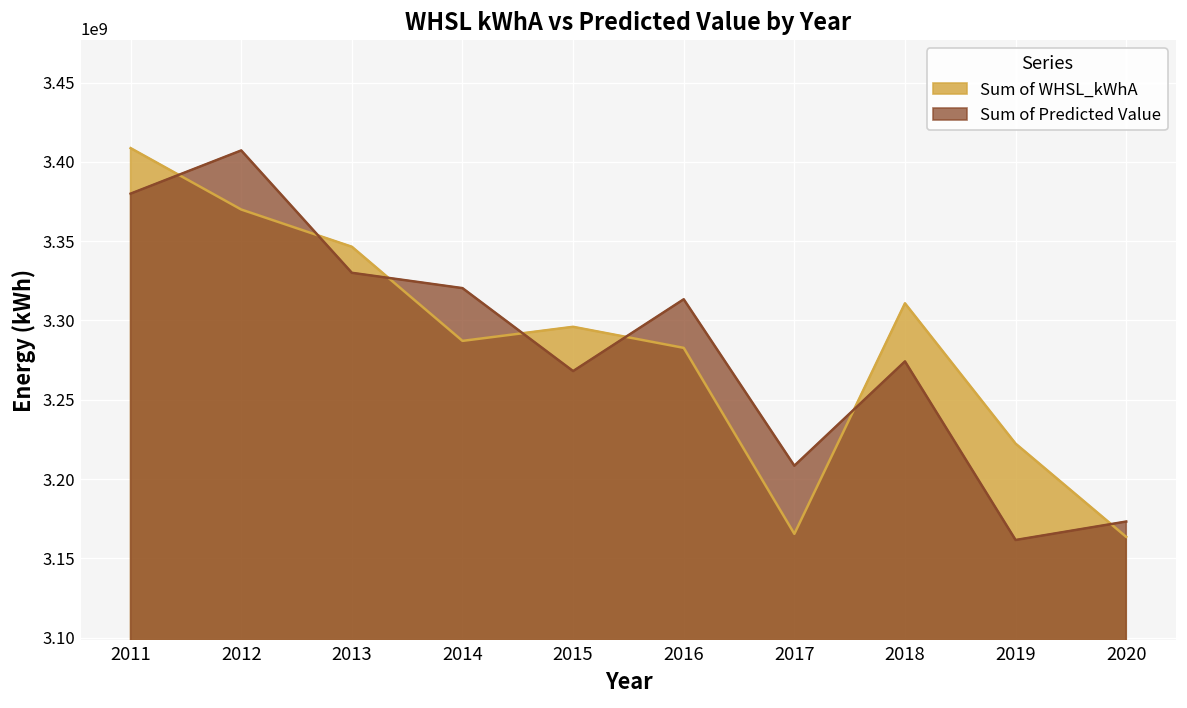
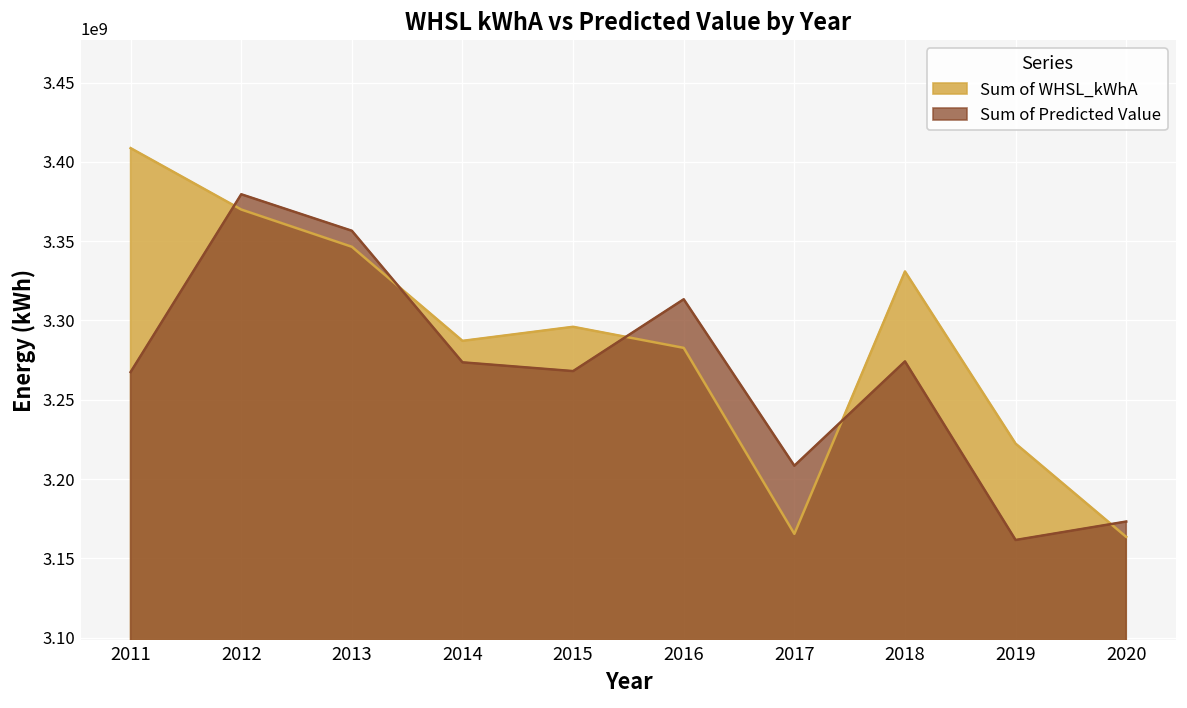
Sum of Predicted Value, 2011: 3380000000 -> 3267000000
Sum of Predicted Value, 2012: 3407000000 -> 3380000000
Sum of Predicted Value, 2013: 3330000000 -> 3357000000
Sum of Predicted Value, 2014: 3320000000 -> 3274000000
Sum of WHSL_kWhA, 2018: 3311000000 -> 3331000000
